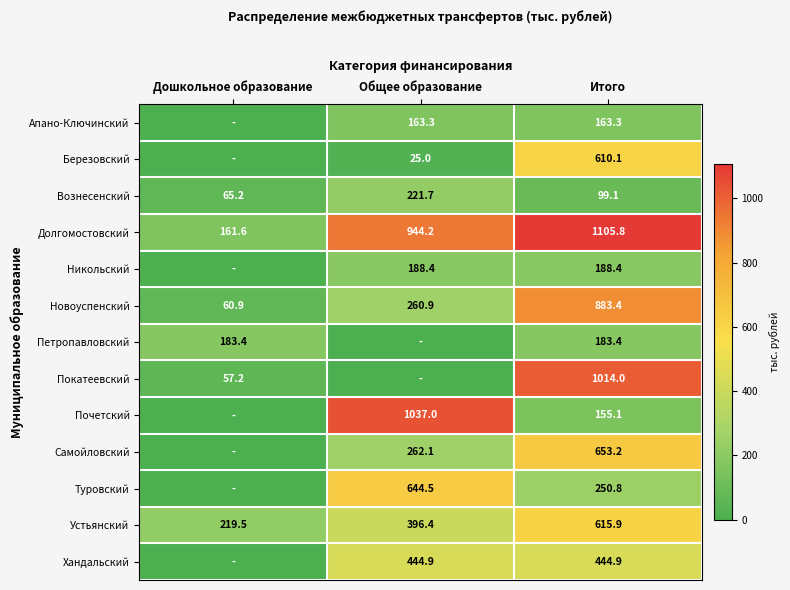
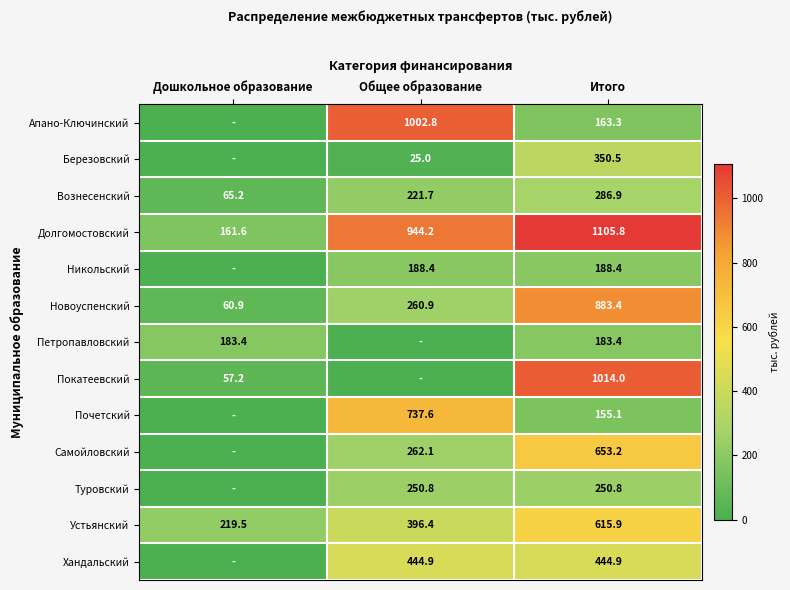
Апано-Ключинский, Общее образование: 163.3 -> 1002.8
Березовский, Итого: 610.1 -> 350.5
Вознесенский, Итого: 99.1 -> 286.9
Почетский, Общее образование: 1037.0 -> 737.6
Туровский, Общее образование: 644.5 -> 250.8
